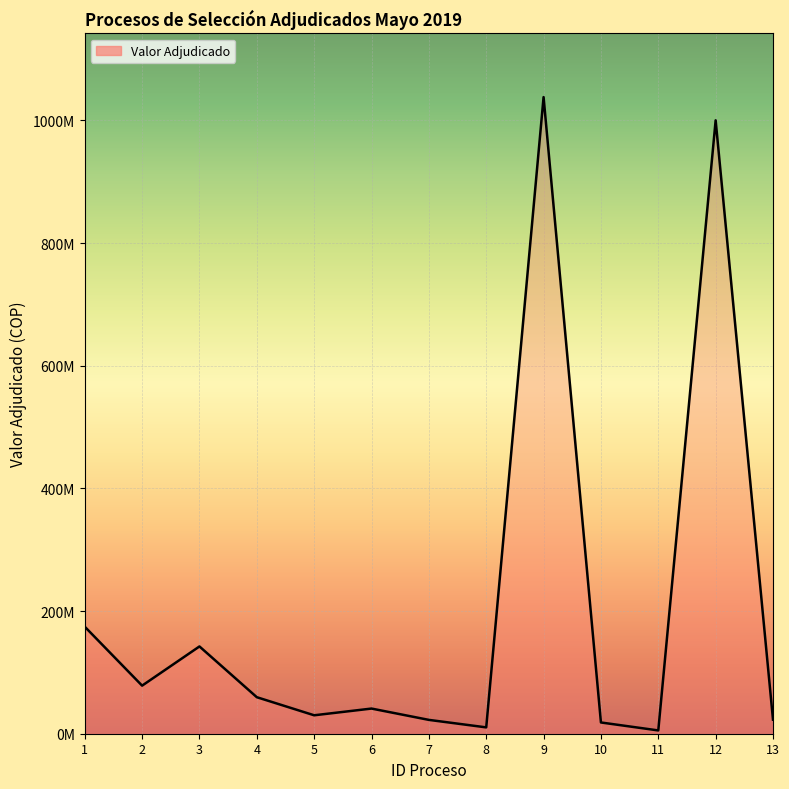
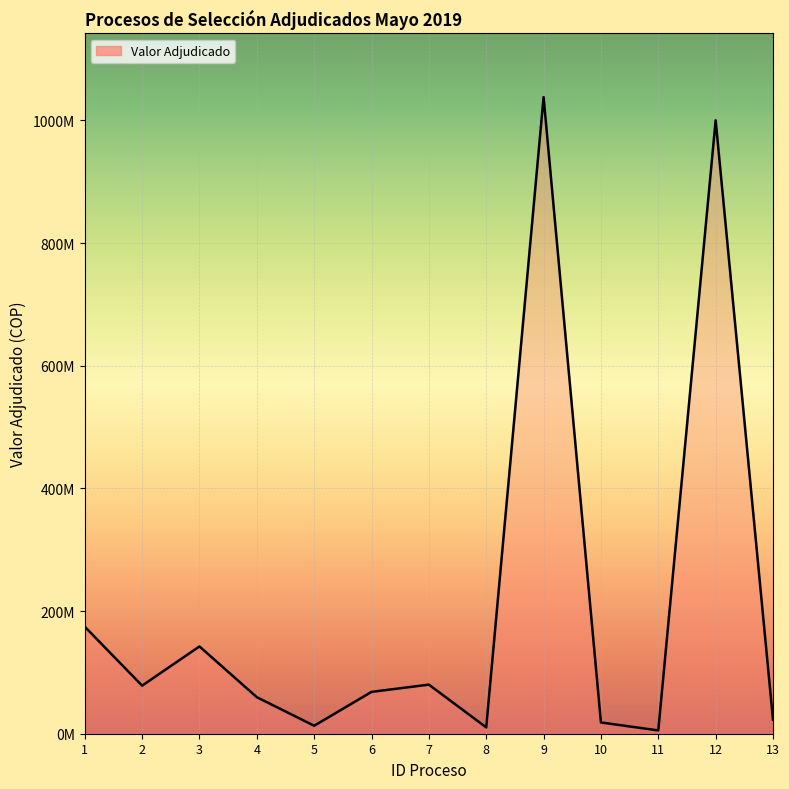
5: 30000000 -> 10000000
6: 40000000 -> 70000000
7: 20000000 -> 80000000
